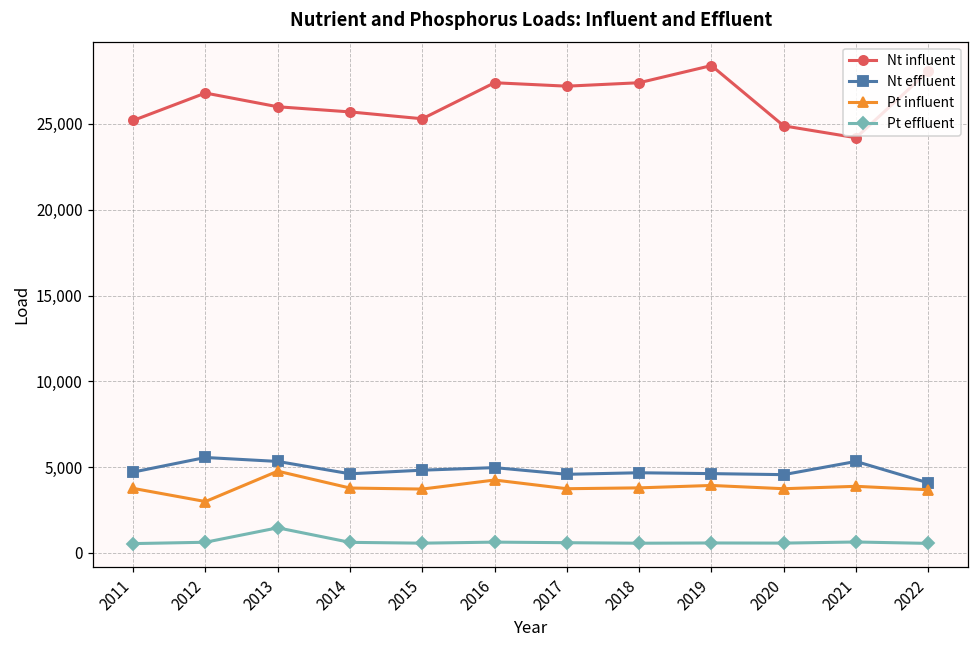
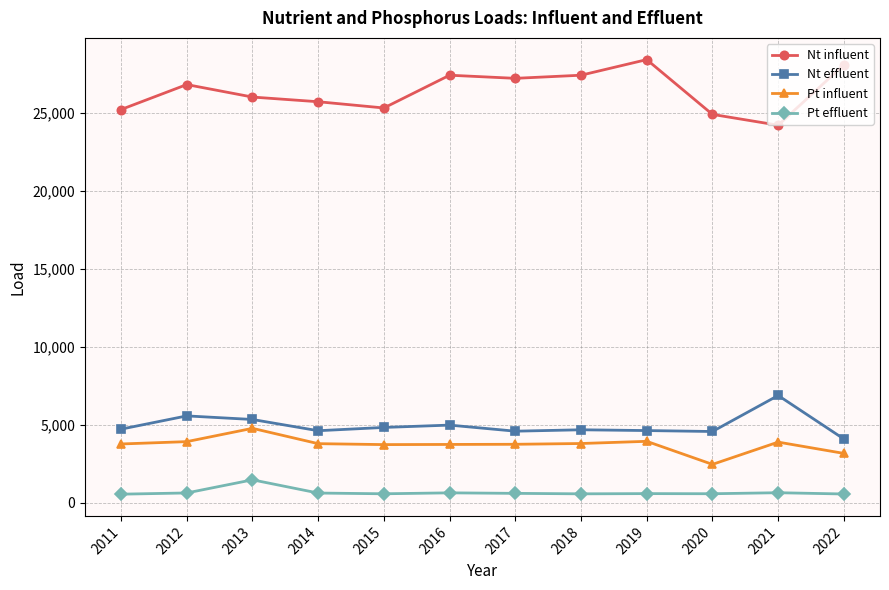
Pt influent, 2012: 3,000 -> 3,900
Pt influent, 2016: 4,200 -> 3,700
Pt influent, 2020: 3,700 -> 2,500
Nt effluent, 2021: 5,300 -> 6,900
Pt influent, 2022: 3,700 -> 3,200
